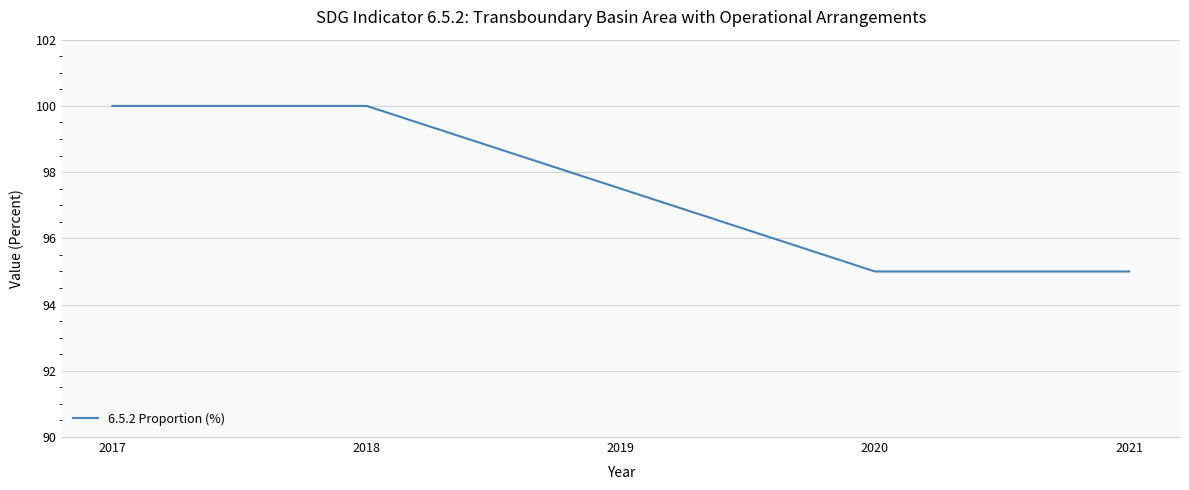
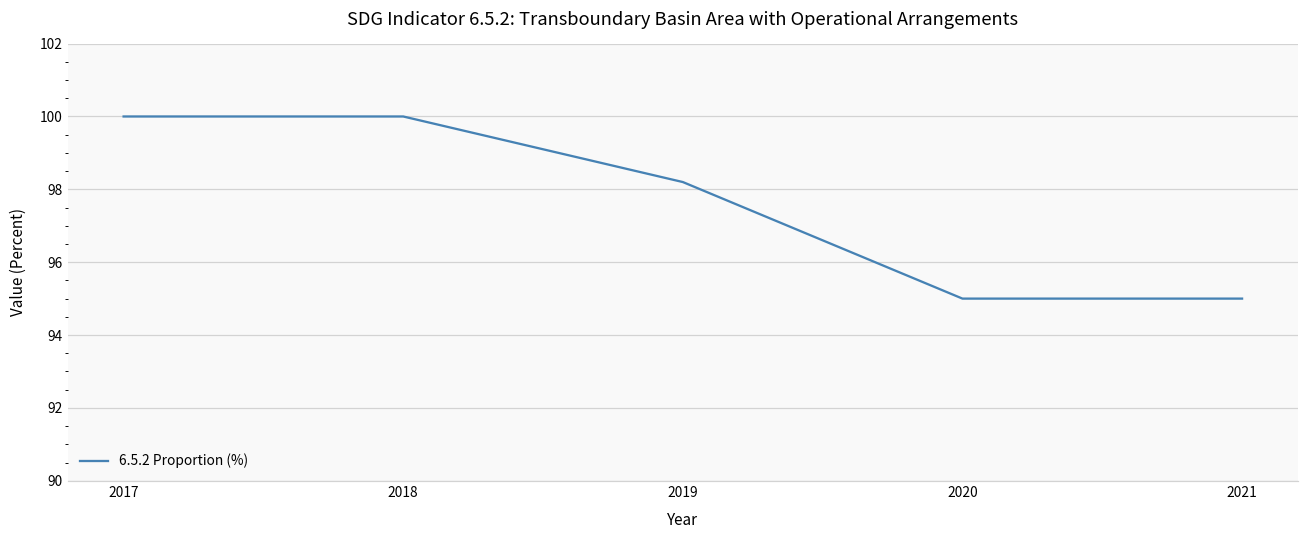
2019: 97.5 -> 98.2
